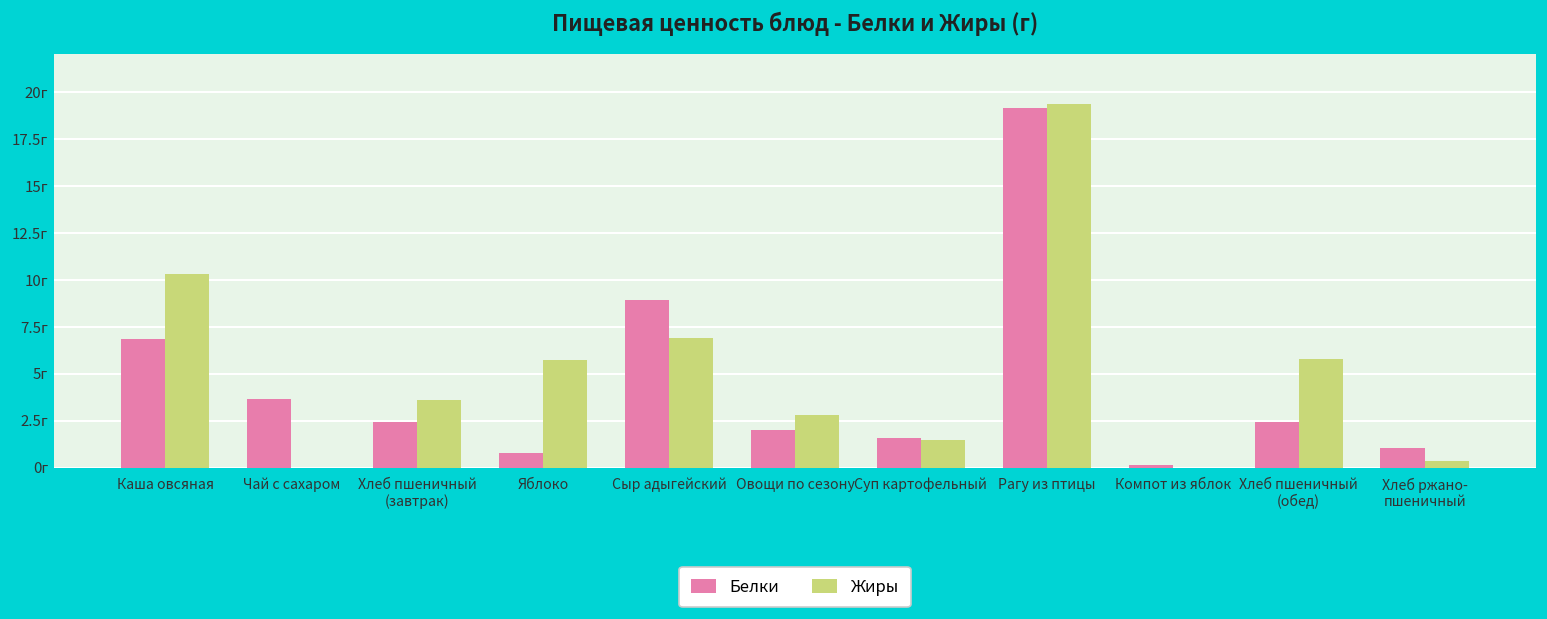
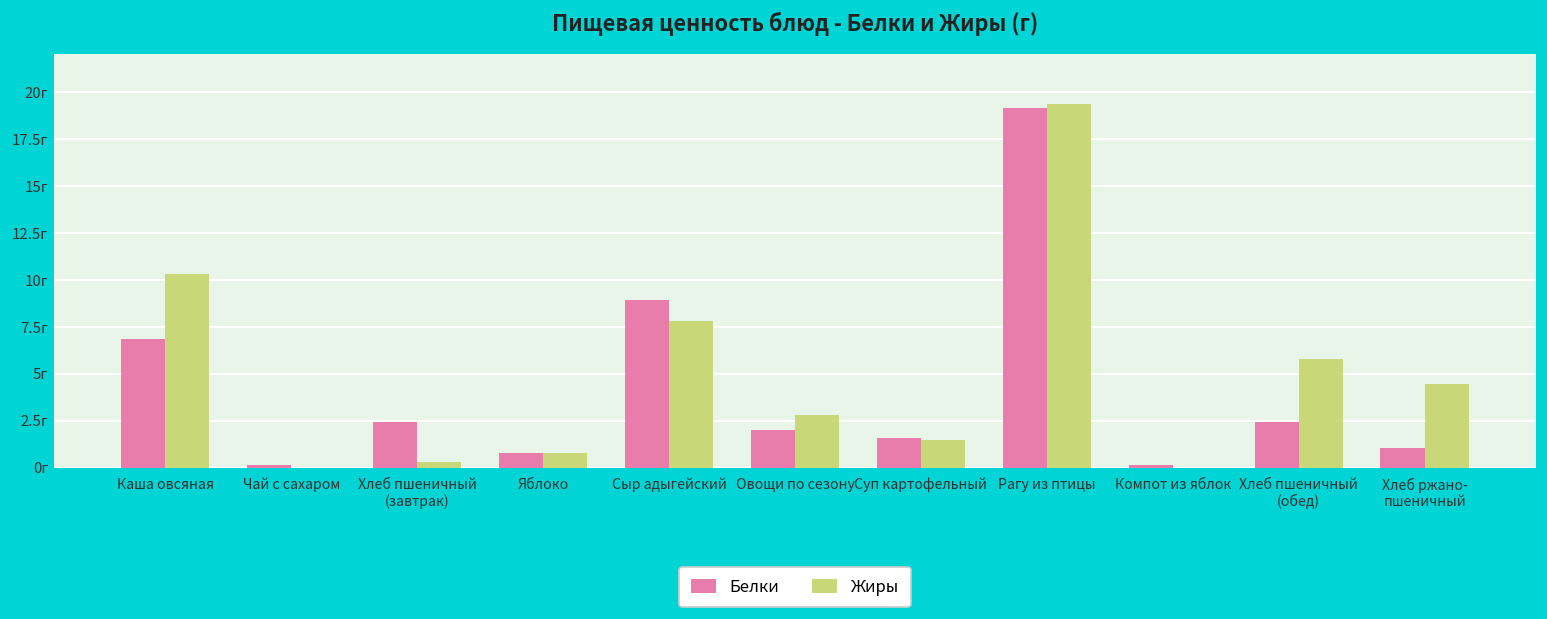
Белки, Чай с сахаром: 3.7г -> 0.1г
Жиры, Хлеб пшеничный (завтрак): 3.6г -> 0.3г
Жиры, Яблоко: 5.7г -> 0.8г
Жиры, Сыр адыгейский: 6.9г -> 7.8г
Жиры, Хлеб ржано- пшеничный: 0.4г -> 4.4г
